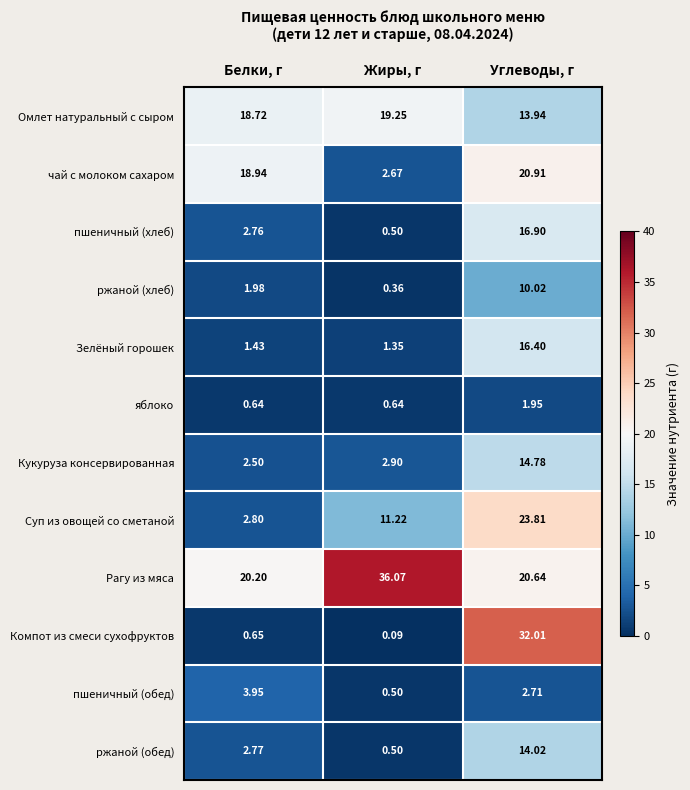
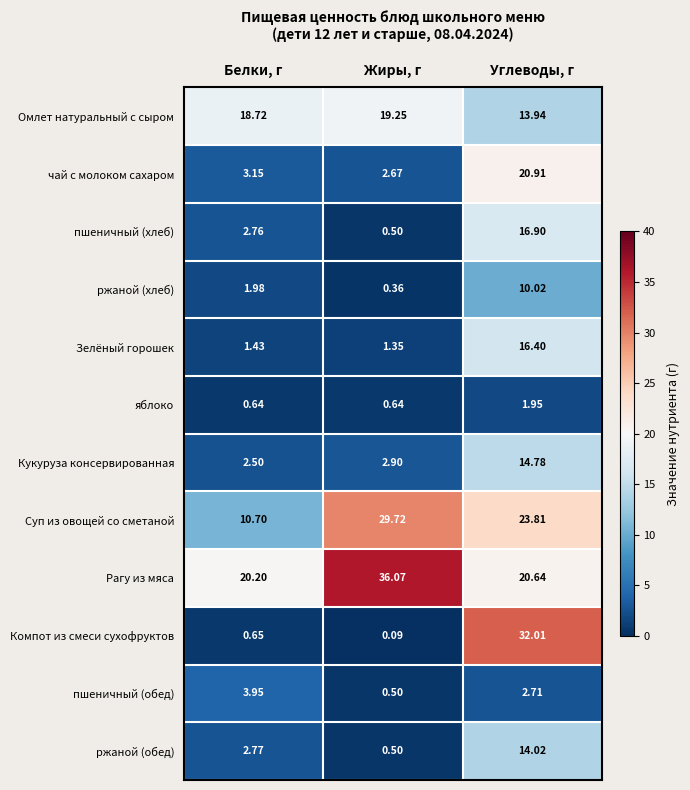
чай с молоком сахаром, Белки, г: 18.94 -> 3.15
Суп из овощей со сметаной, Белки, г: 2.80 -> 10.70
Суп из овощей со сметаной, Жиры, г: 11.22 -> 29.72
